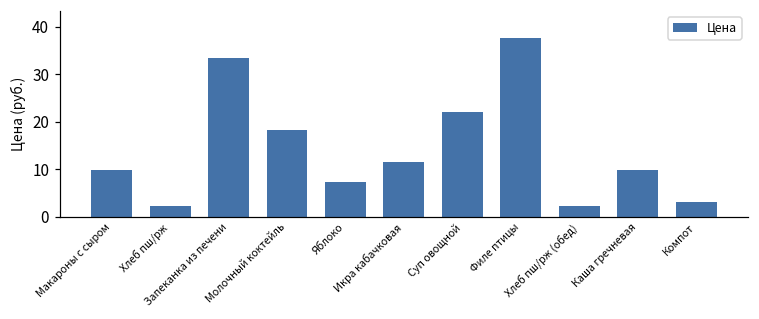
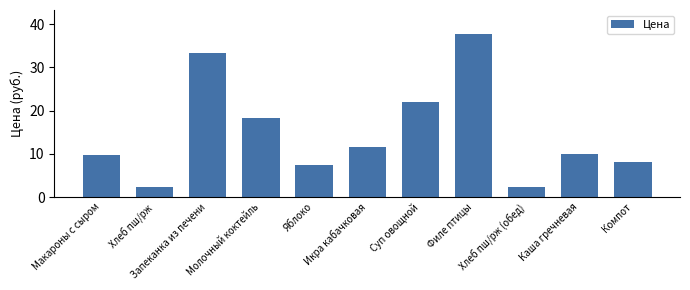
Компот: 3 -> 8
